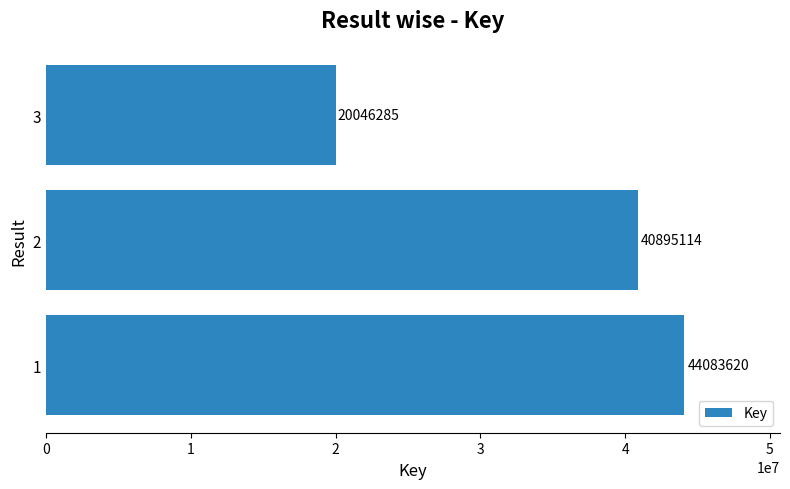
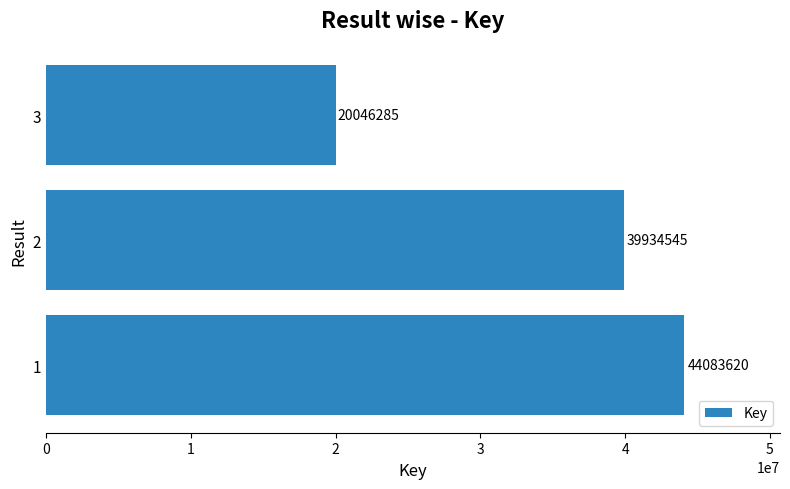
2: 40895114 -> 39934545
